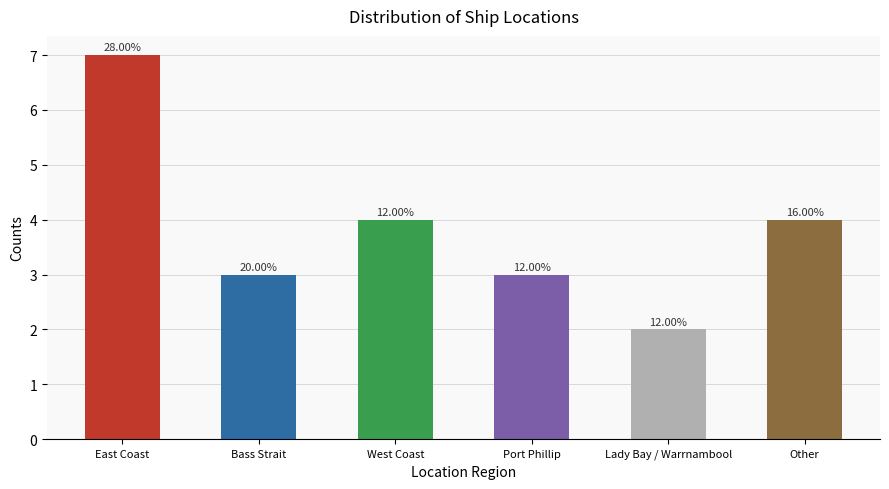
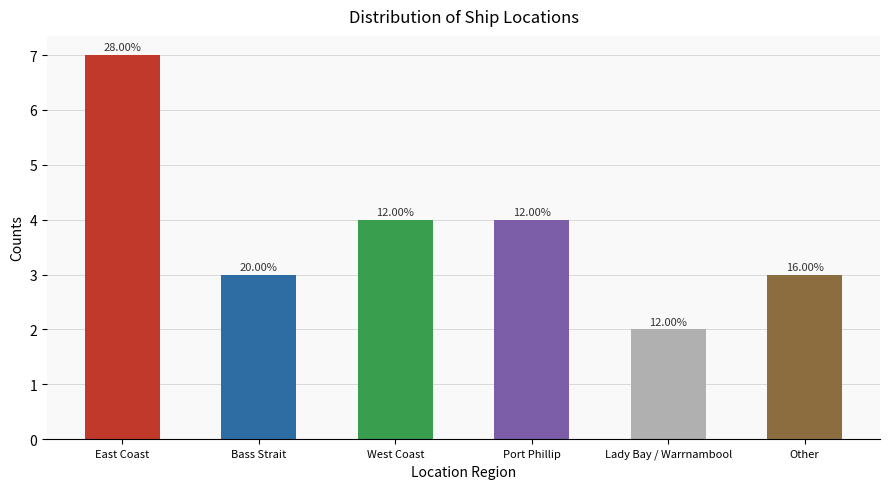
Port Phillip: 3 -> 4
Other: 4 -> 3
